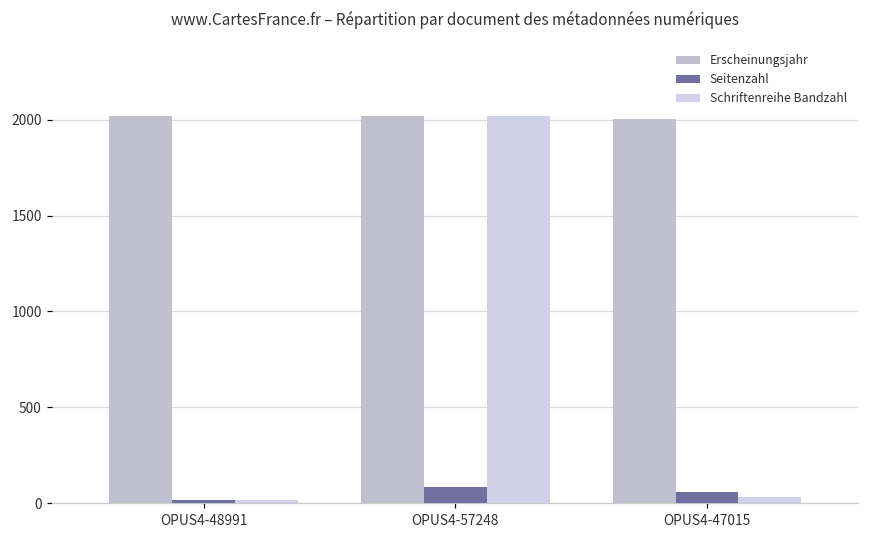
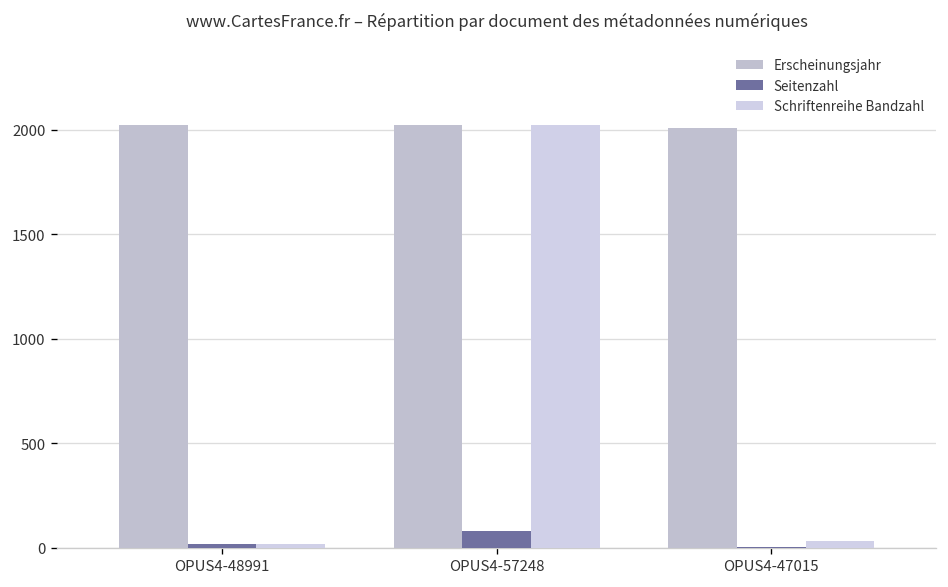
Seitenzahl, OPUS4-47015: 60 -> 10
